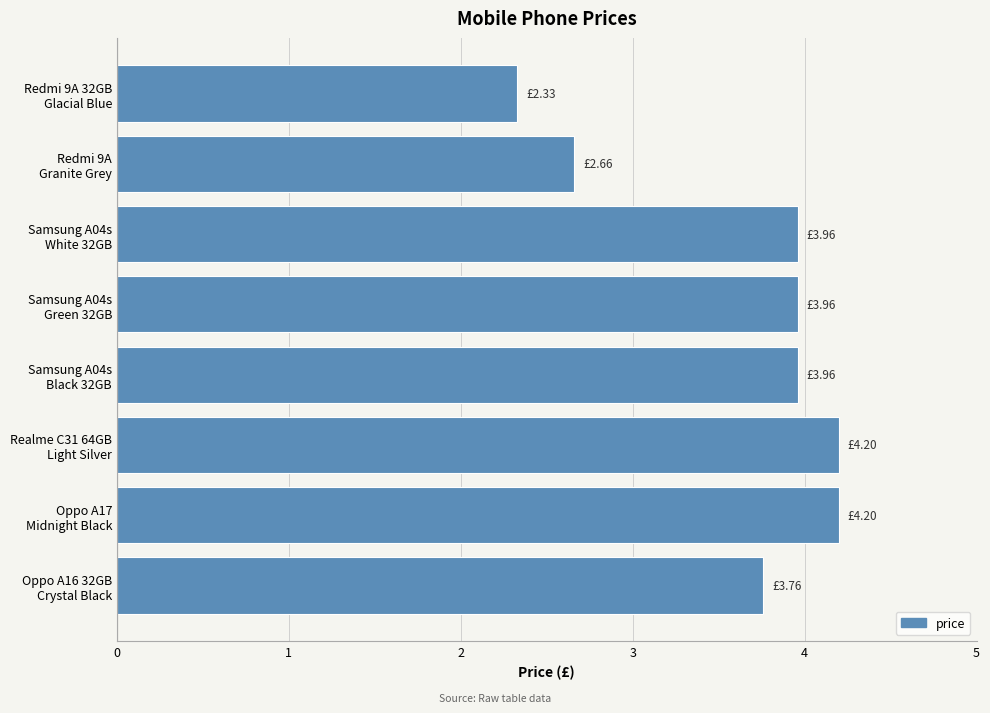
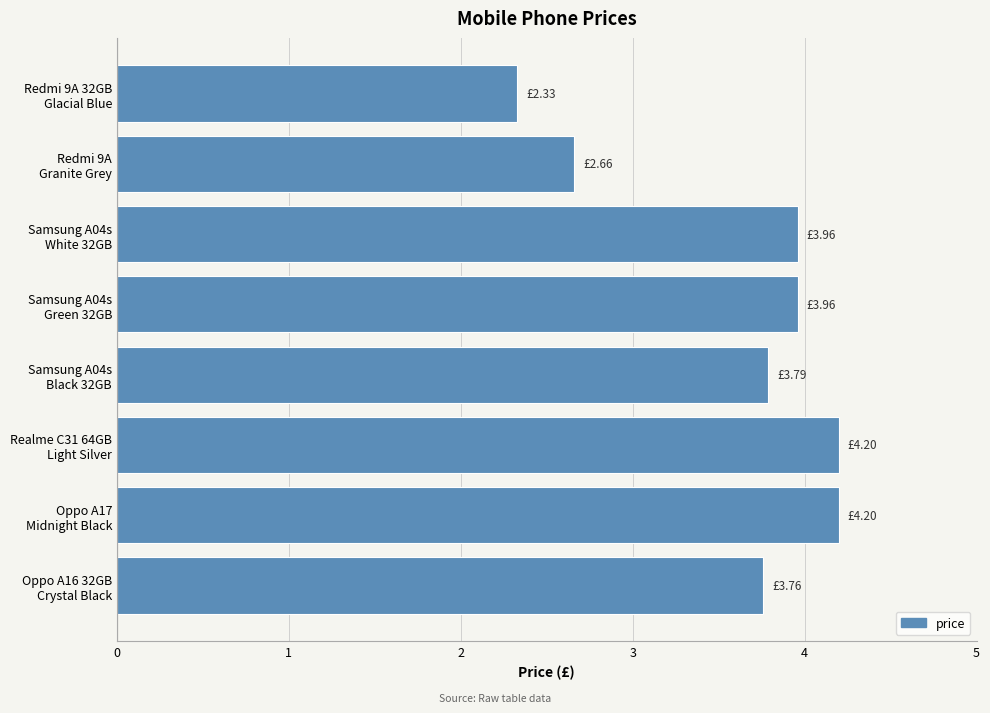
Samsung A04s Black 32GB: £3.96 -> £3.79
